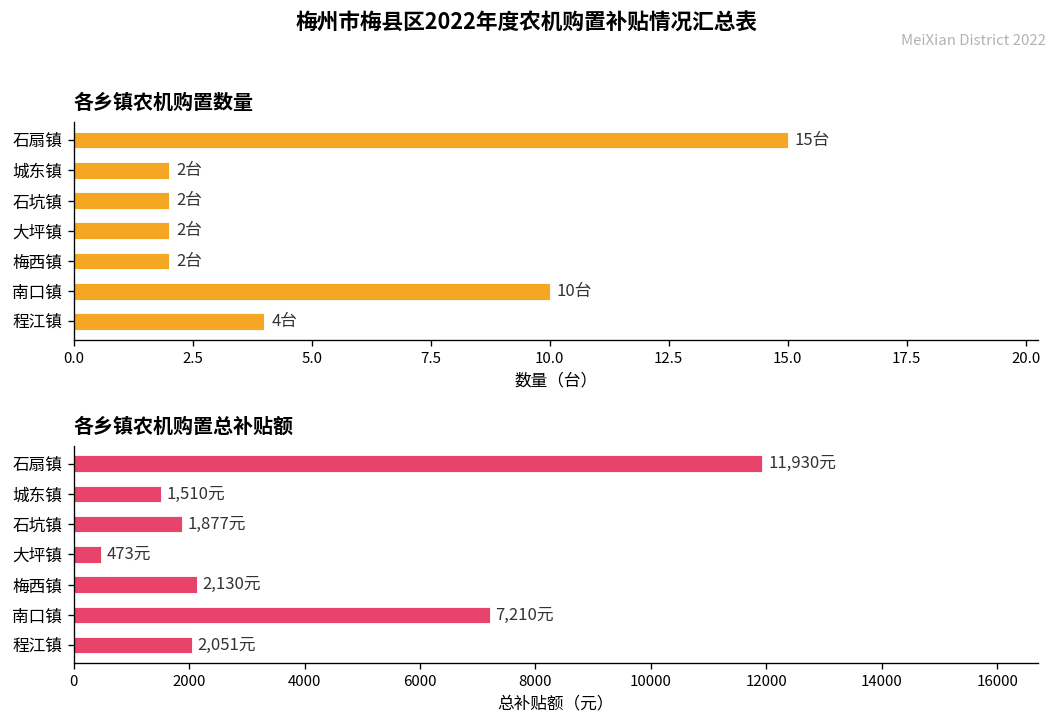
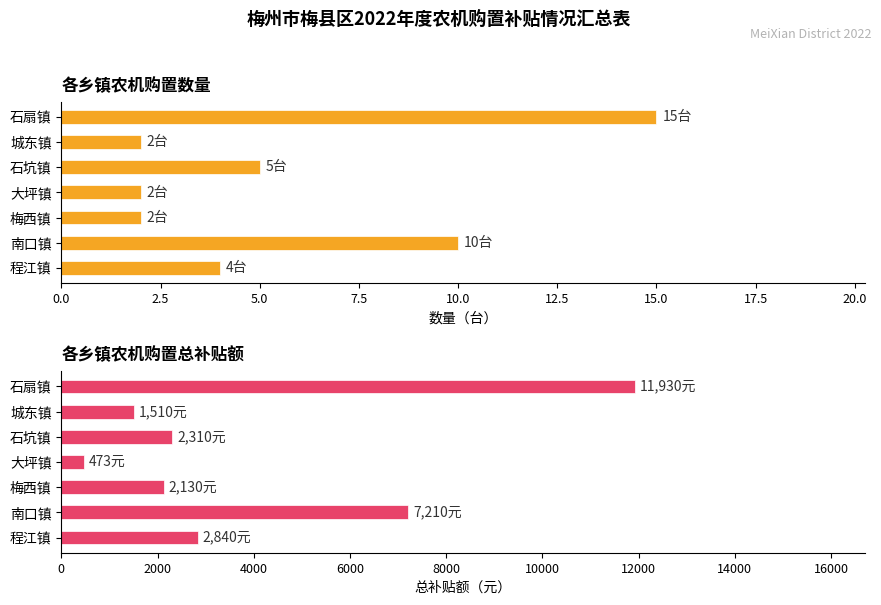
各乡镇农机购置数量, 石坑镇: 2台 -> 5台
各乡镇农机购置总补贴额, 石坑镇: 1,877元 -> 2,310元
各乡镇农机购置总补贴额, 程江镇: 2,051元 -> 2,840元
